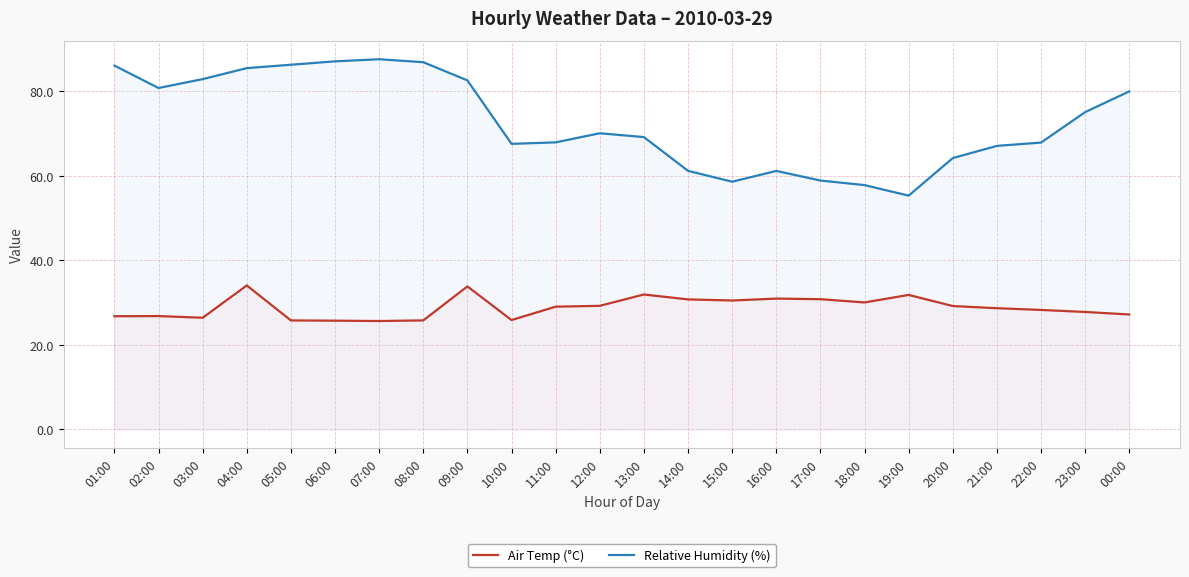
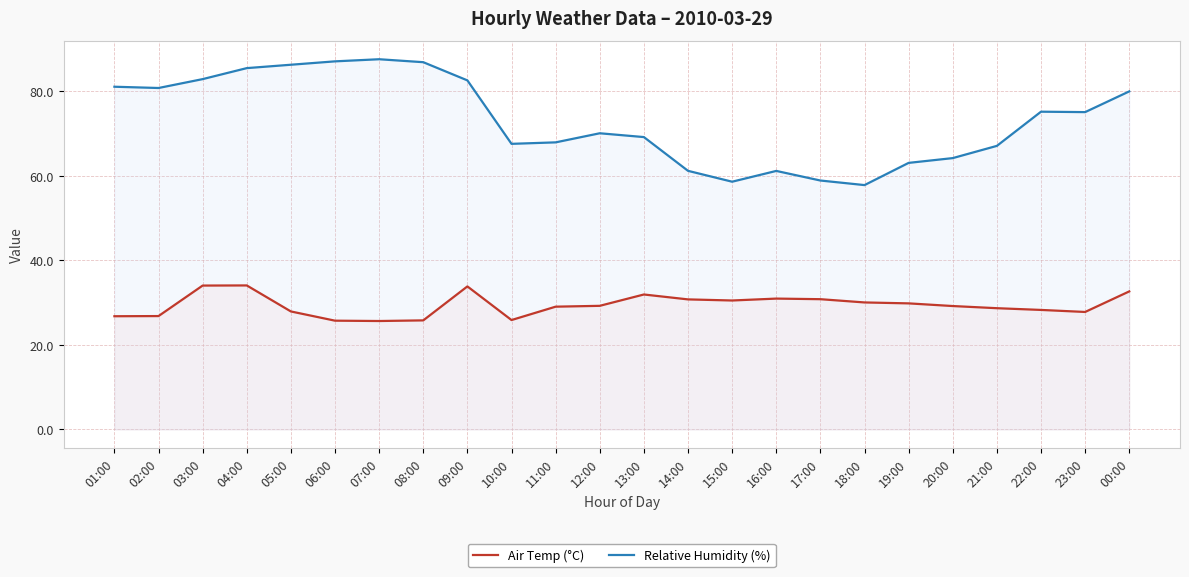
Relative Humidity (%), 01:00: 86 -> 81
Air Temp (°C), 03:00: 26 -> 34
Air Temp (°C), 05:00: 26 -> 28
Air Temp (°C), 19:00: 32 -> 30
Relative Humidity (%), 19:00: 55 -> 63
Relative Humidity (%), 22:00: 68 -> 75
Air Temp (°C), 00:00: 27 -> 33
